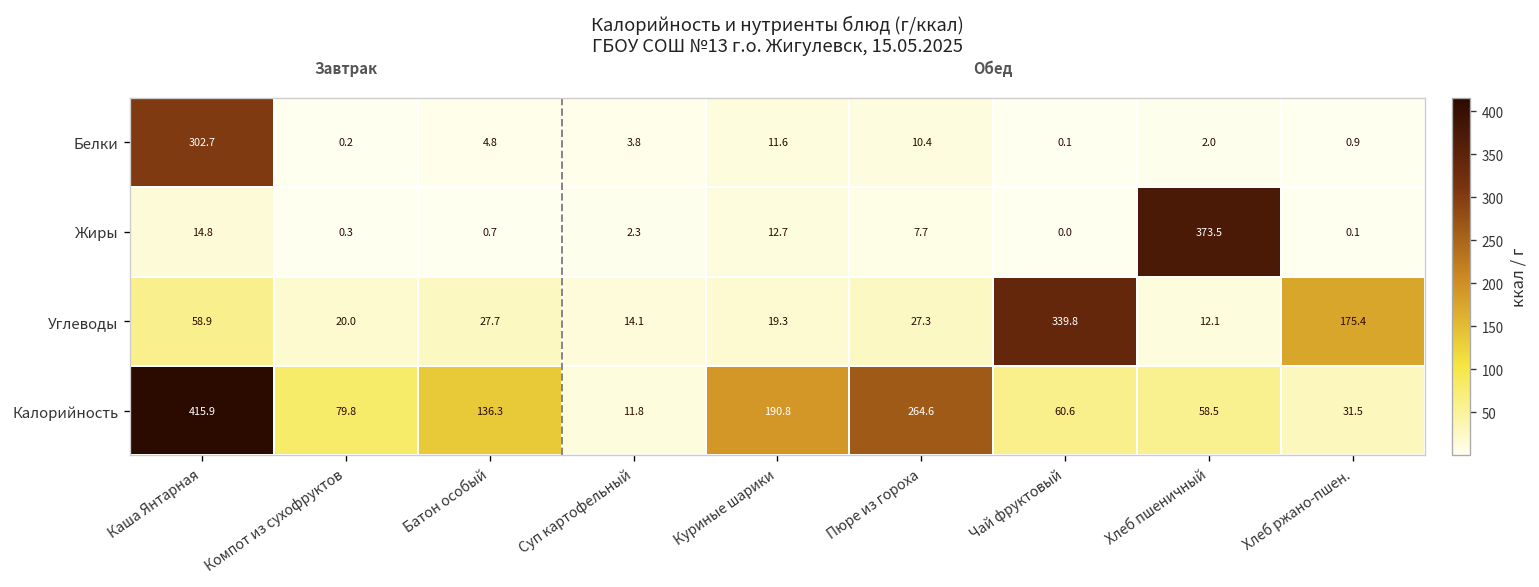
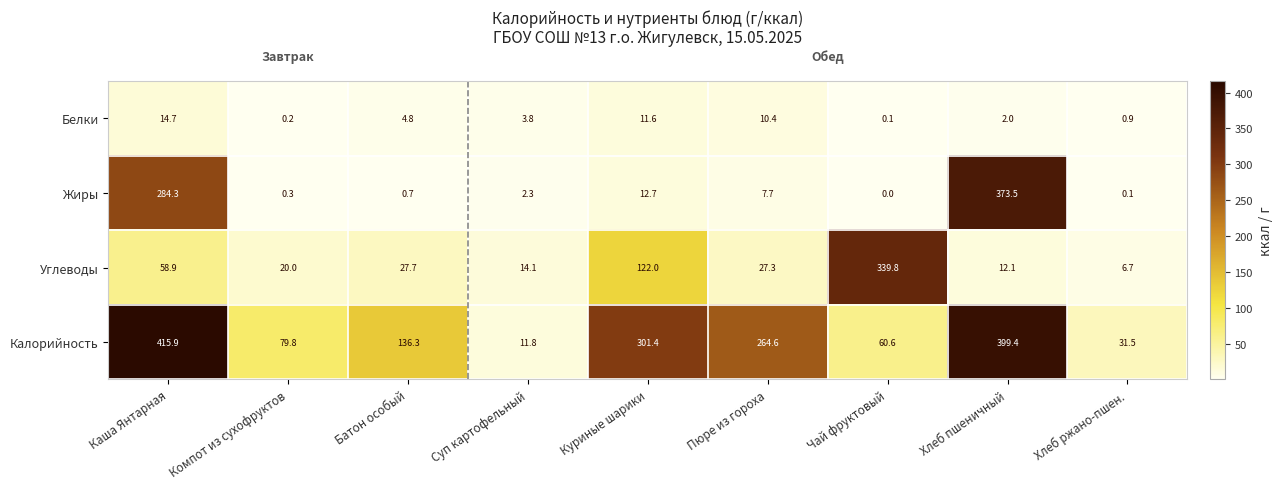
Белки, Каша Янтарная: 302.7 -> 14.7
Жиры, Каша Янтарная: 14.8 -> 284.3
Углеводы, Куриные шарики: 19.3 -> 122.0
Углеводы, Хлеб ржано-пшен.: 175.4 -> 6.7
Калорийность, Куриные шарики: 190.8 -> 301.4
Калорийность, Хлеб пшеничный: 58.5 -> 399.4
